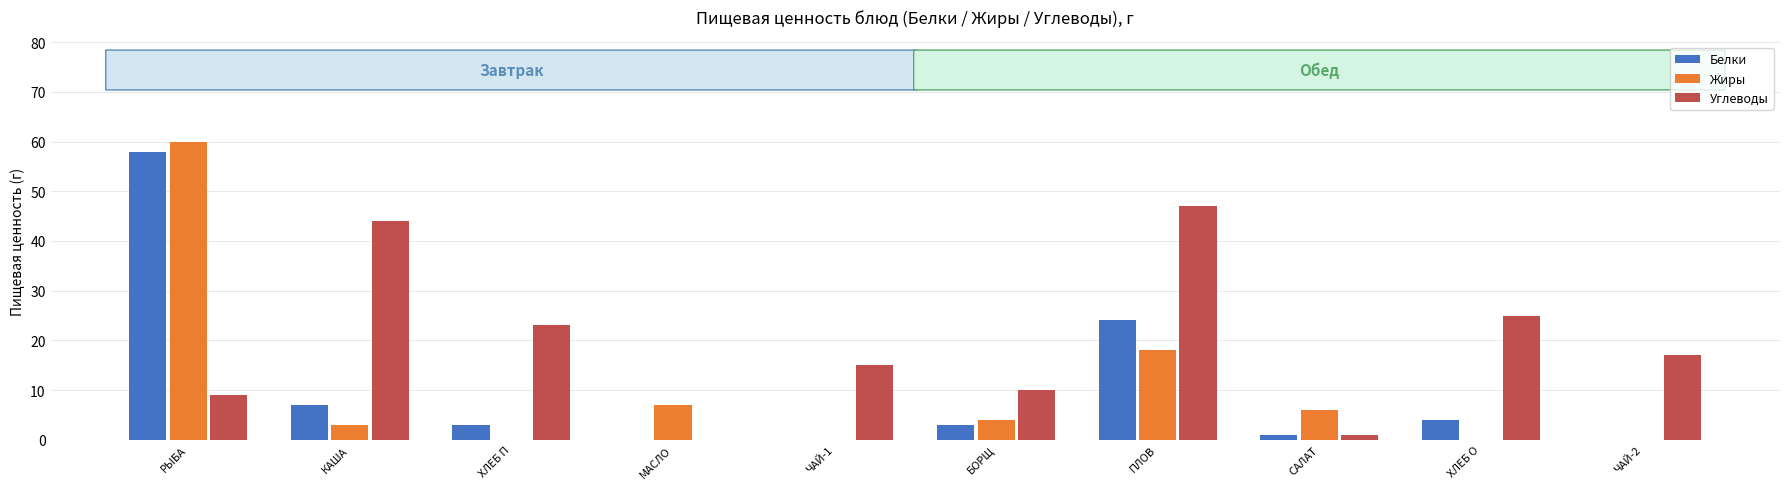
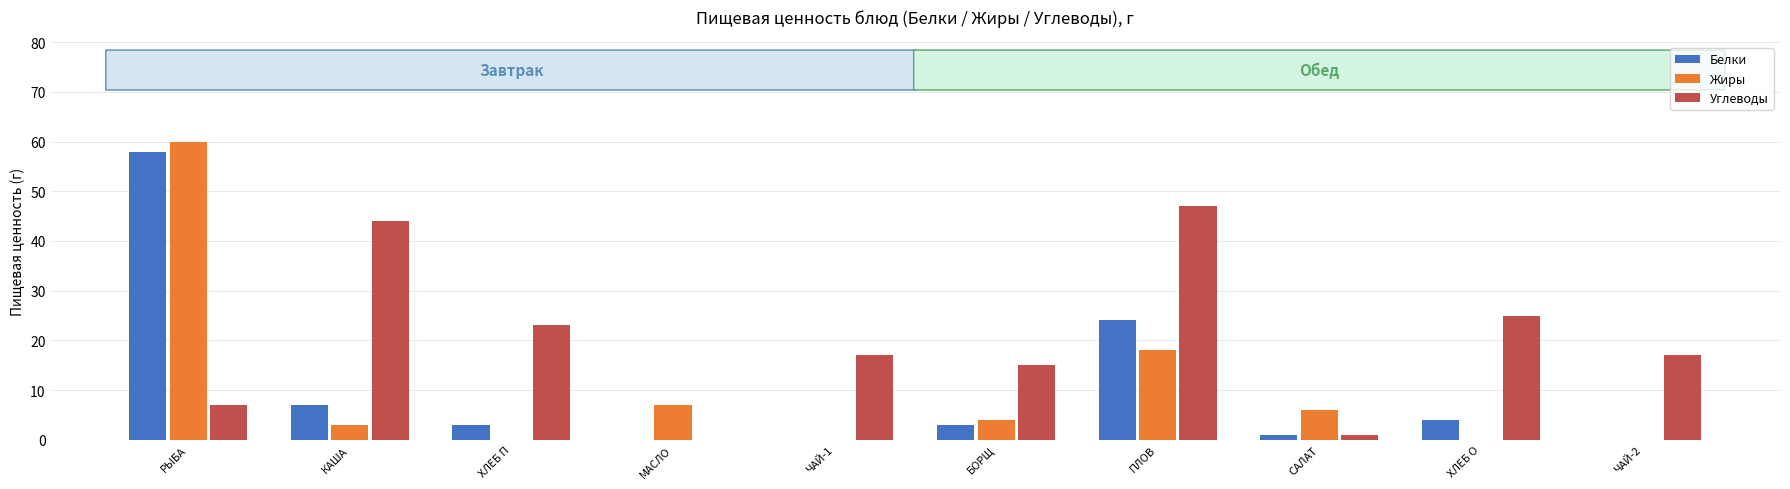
Углеводы, РЫБА: 9 -> 7
Углеводы, ЧАЙ-1: 15 -> 17
Углеводы, БОРЩ: 10 -> 15
